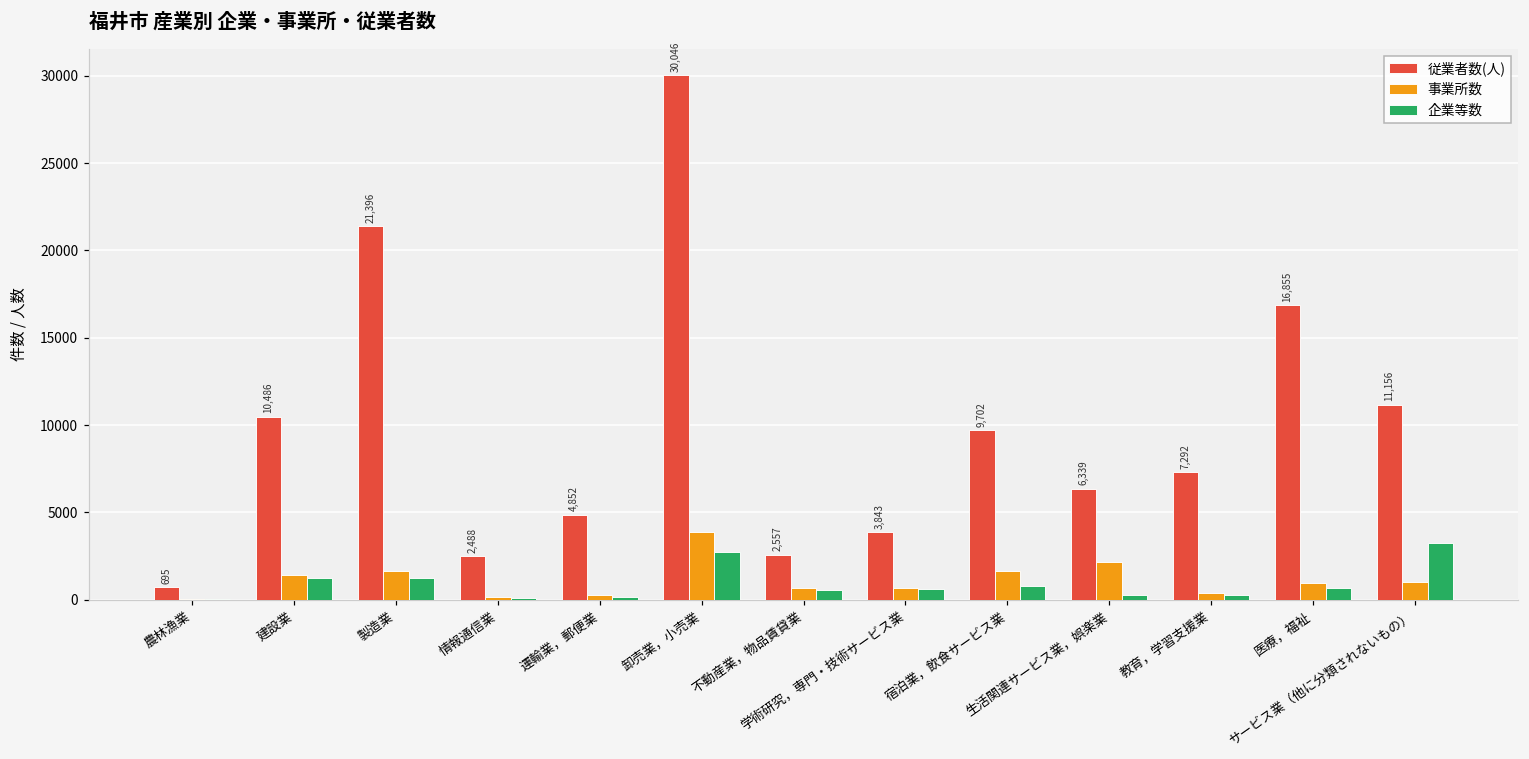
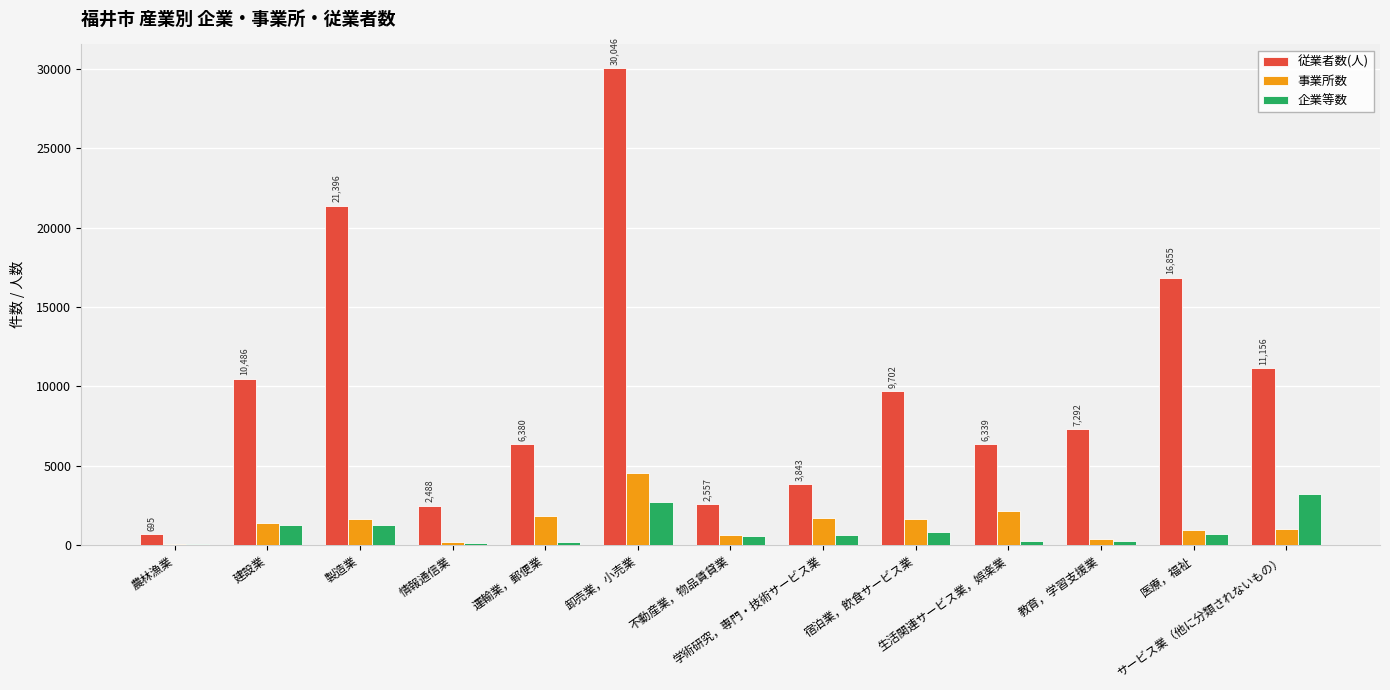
従業者数(人), 運輸業，郵便業: 4,852 -> 6,380
事業所数, 運輸業，郵便業: 300 -> 1800
事業所数, 卸売業，小売業: 3900 -> 4500
事業所数, 学術研究，専門・技術サービス業: 700 -> 1700
